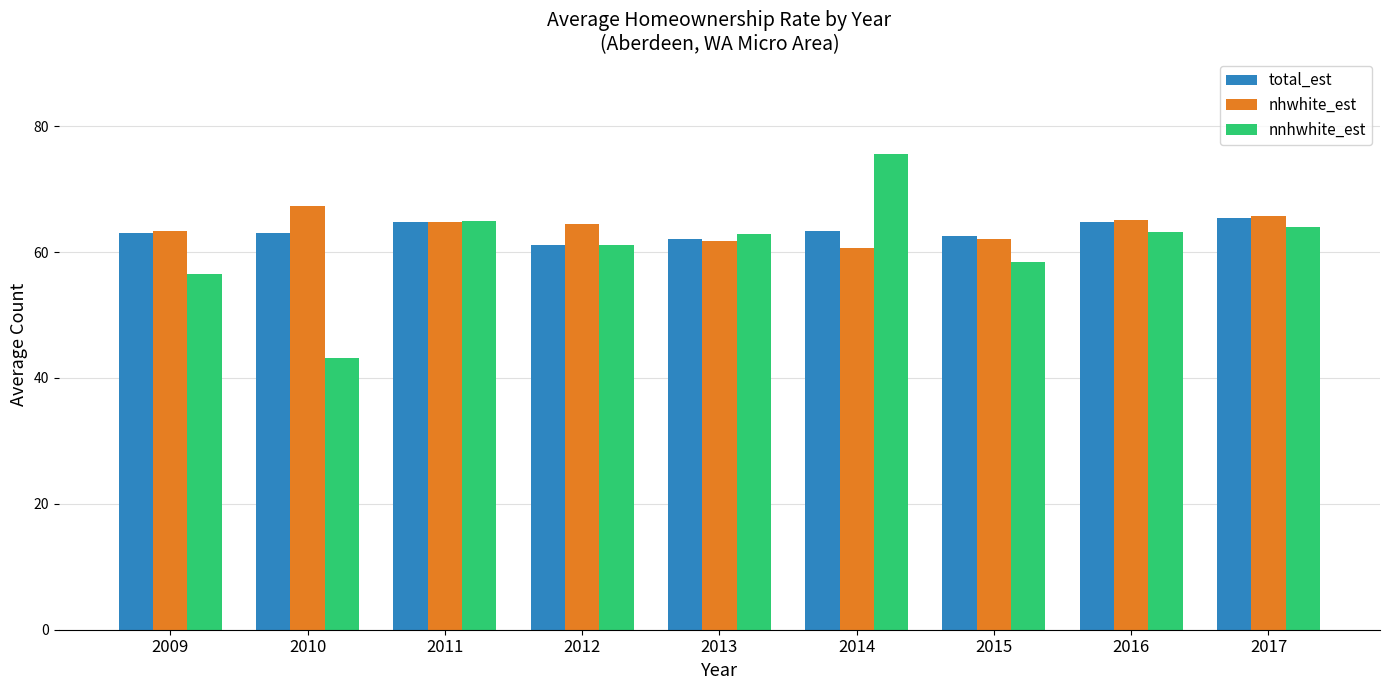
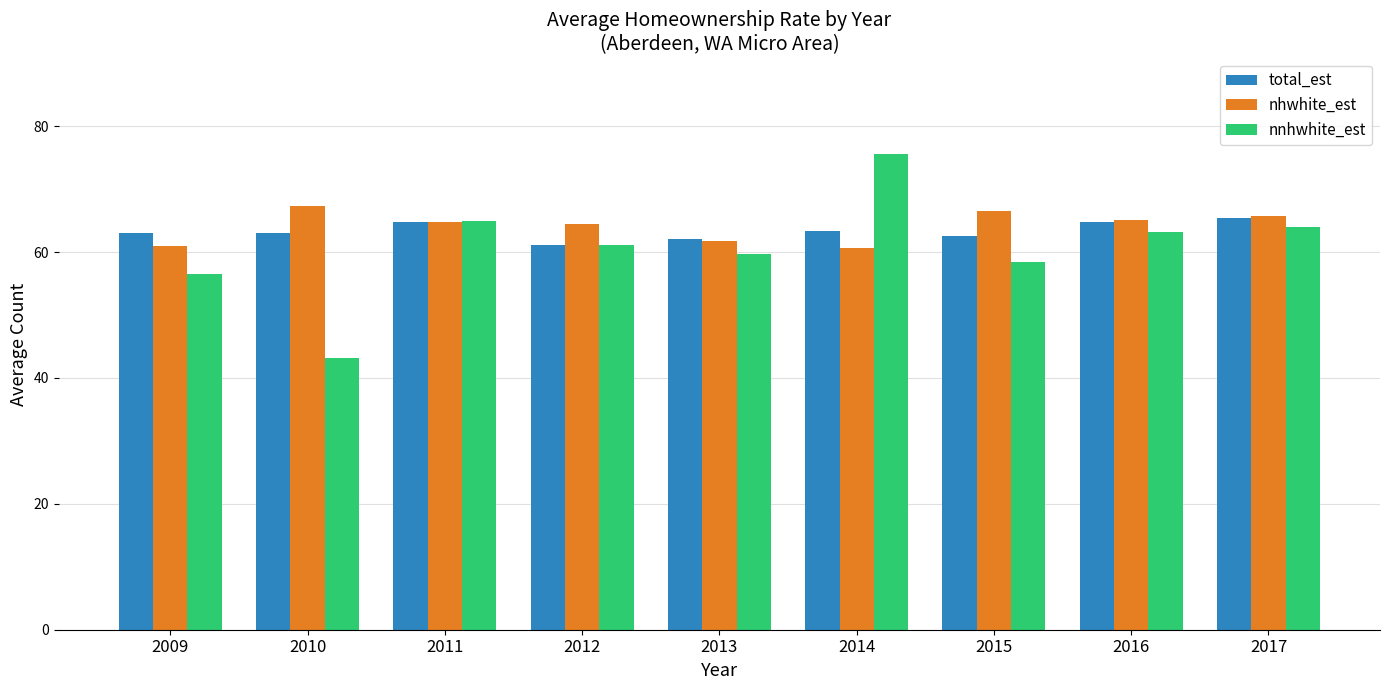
nhwhite_est, 2009: 63 -> 61
nnhwhite_est, 2013: 63 -> 60
nhwhite_est, 2015: 62 -> 67
